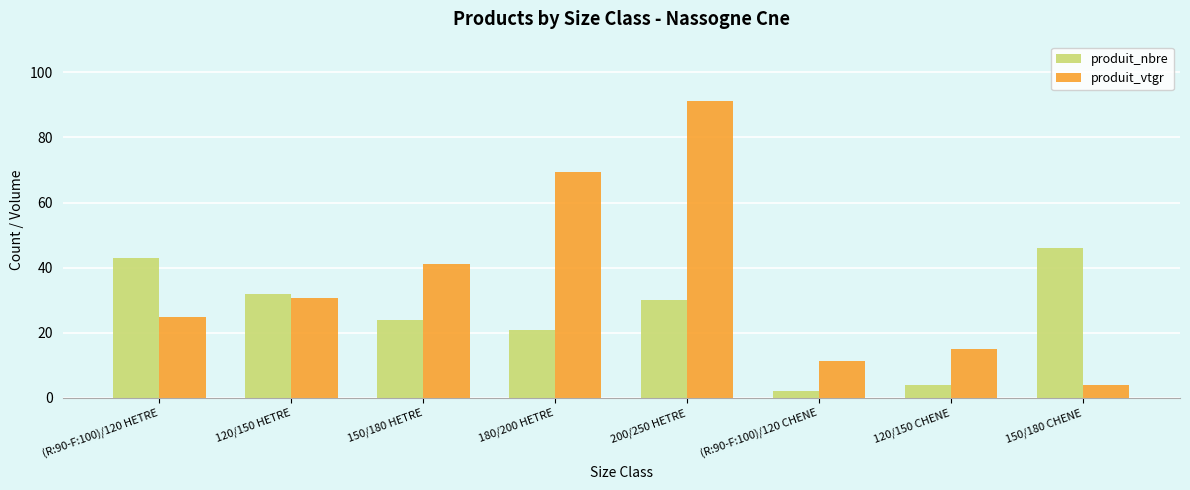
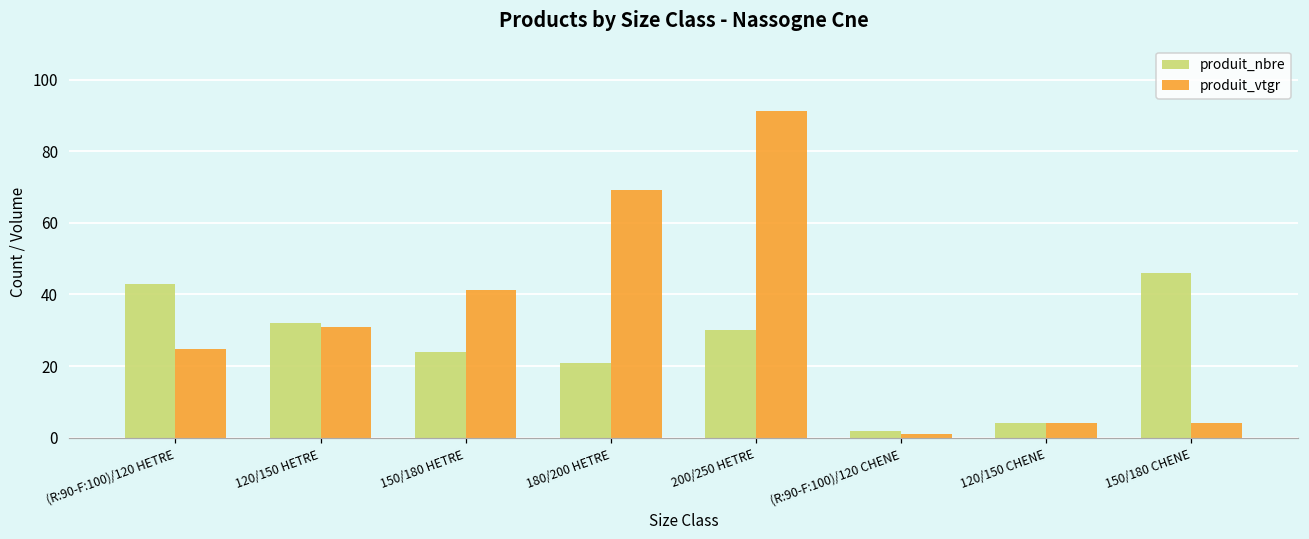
produit_vtgr, (R:90-F:100)/120 CHENE: 11 -> 1
produit_vtgr, 120/150 CHENE: 15 -> 4
